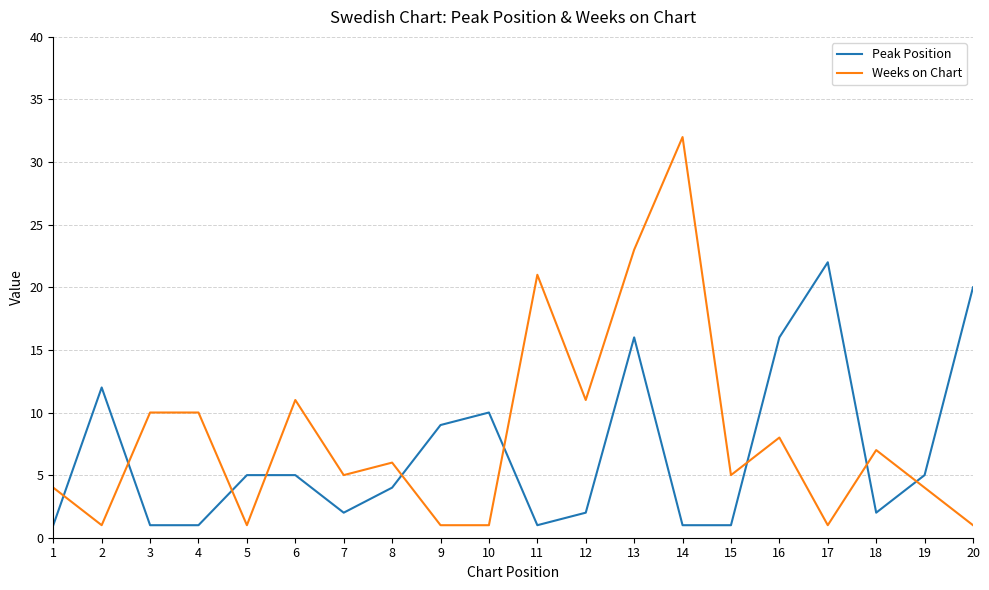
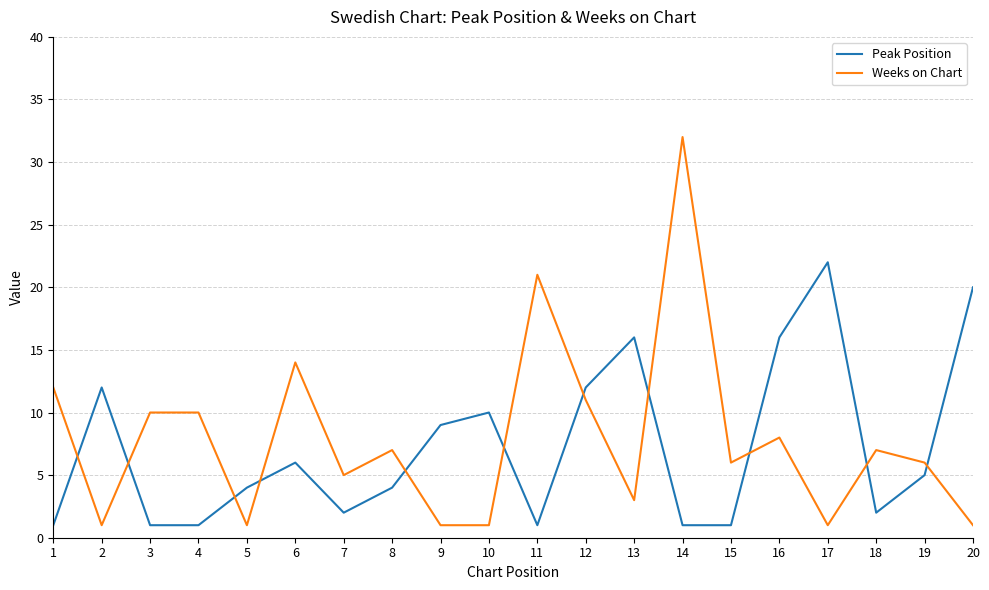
Weeks on Chart, 1: 4 -> 12
Peak Position, 5: 5 -> 4
Peak Position, 6: 5 -> 6
Weeks on Chart, 6: 11 -> 14
Weeks on Chart, 8: 6 -> 7
Peak Position, 12: 2 -> 12
Weeks on Chart, 13: 23 -> 3
Weeks on Chart, 15: 5 -> 6
Weeks on Chart, 19: 4 -> 6
